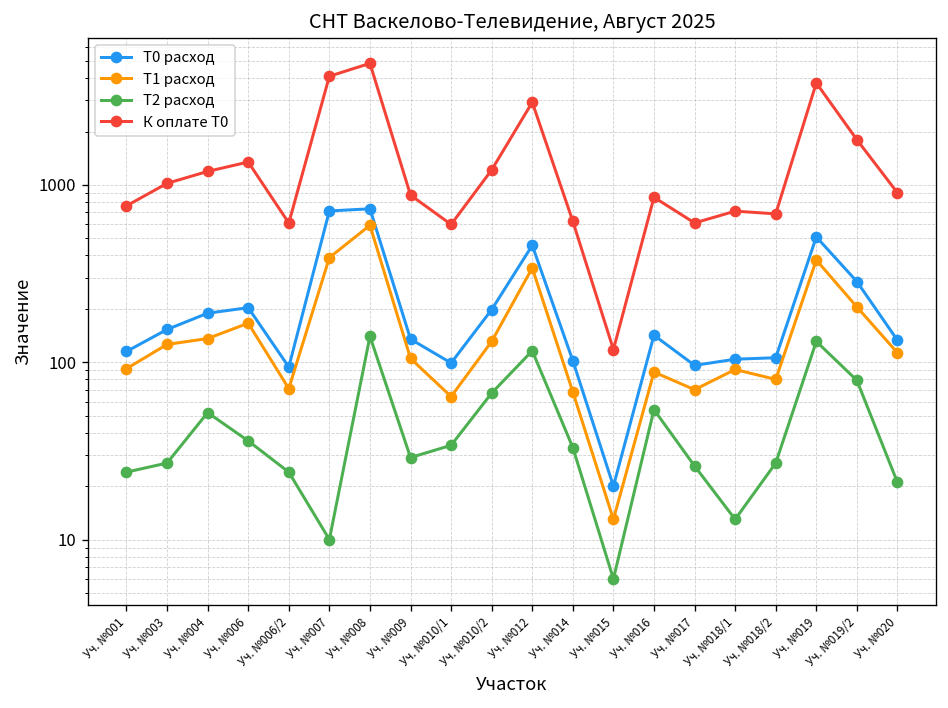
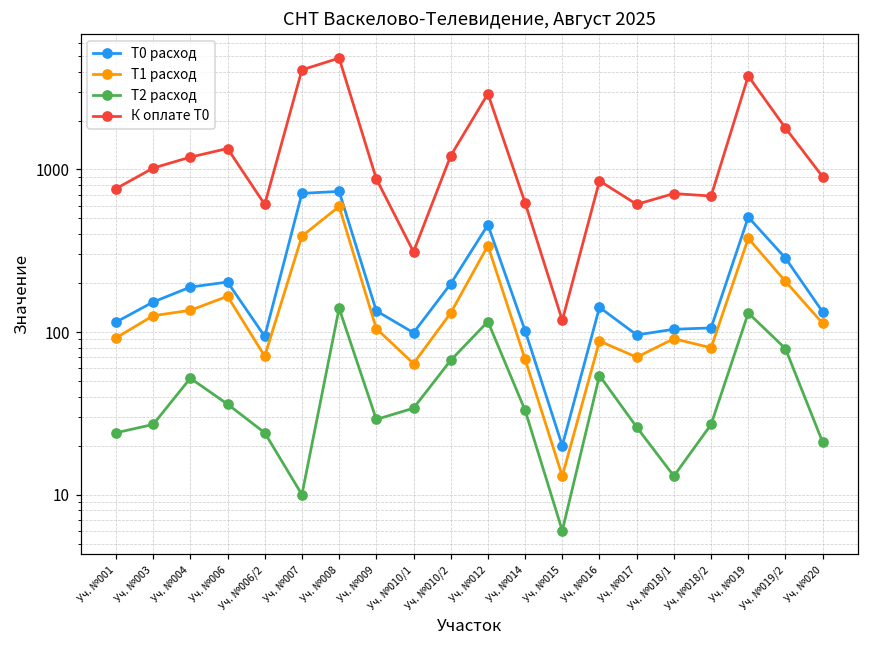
К оплате Т0, Уч. №010/1: 600 -> 310
